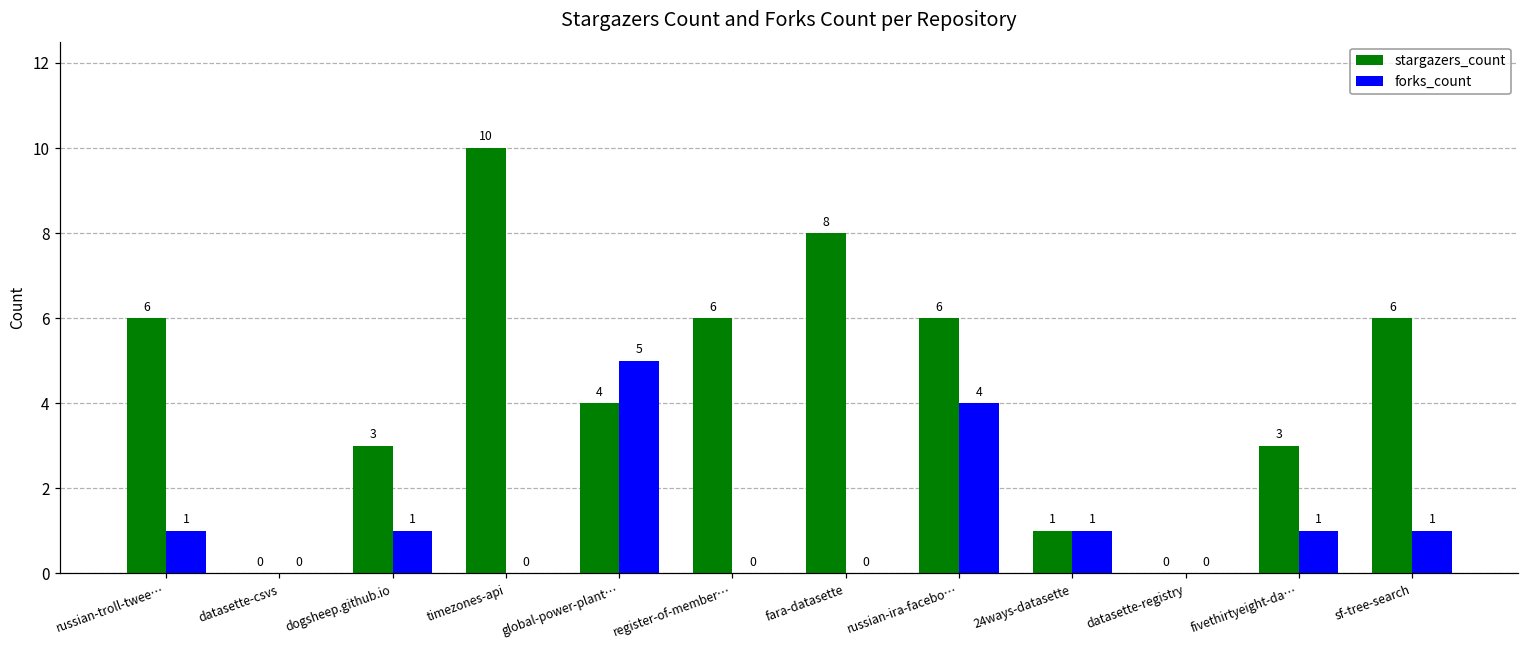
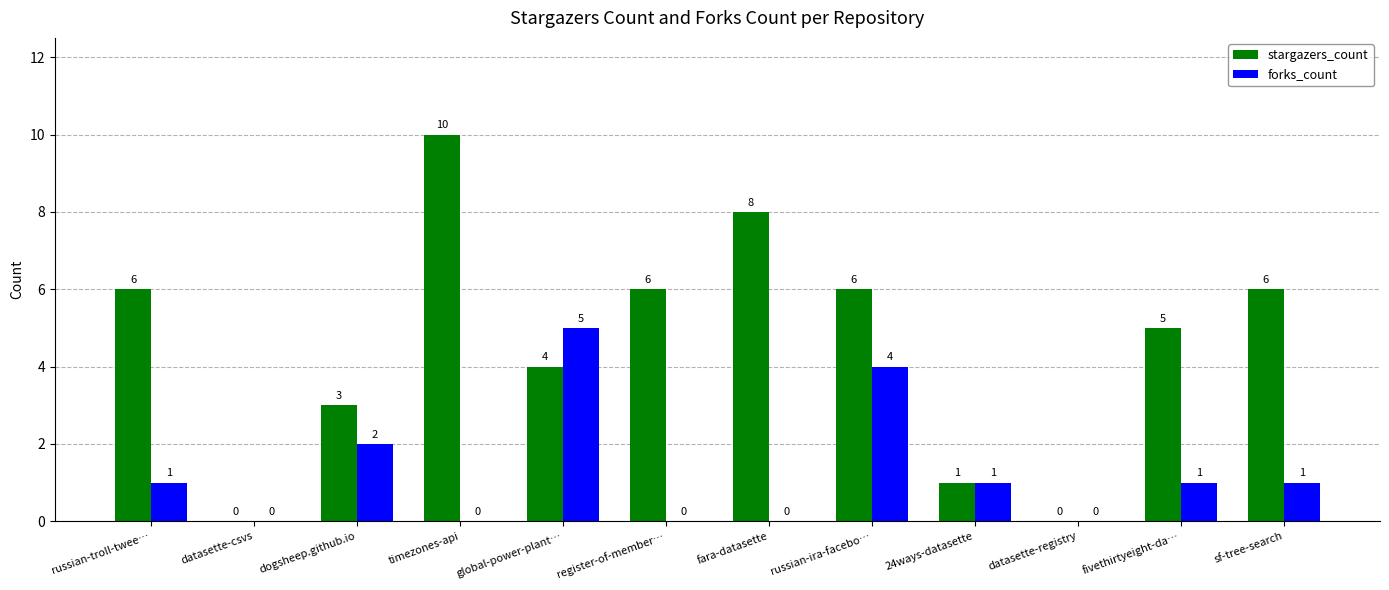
forks_count, dogsheep.github.io: 1 -> 2
stargazers_count, fivethirtyeight-da…: 3 -> 5
